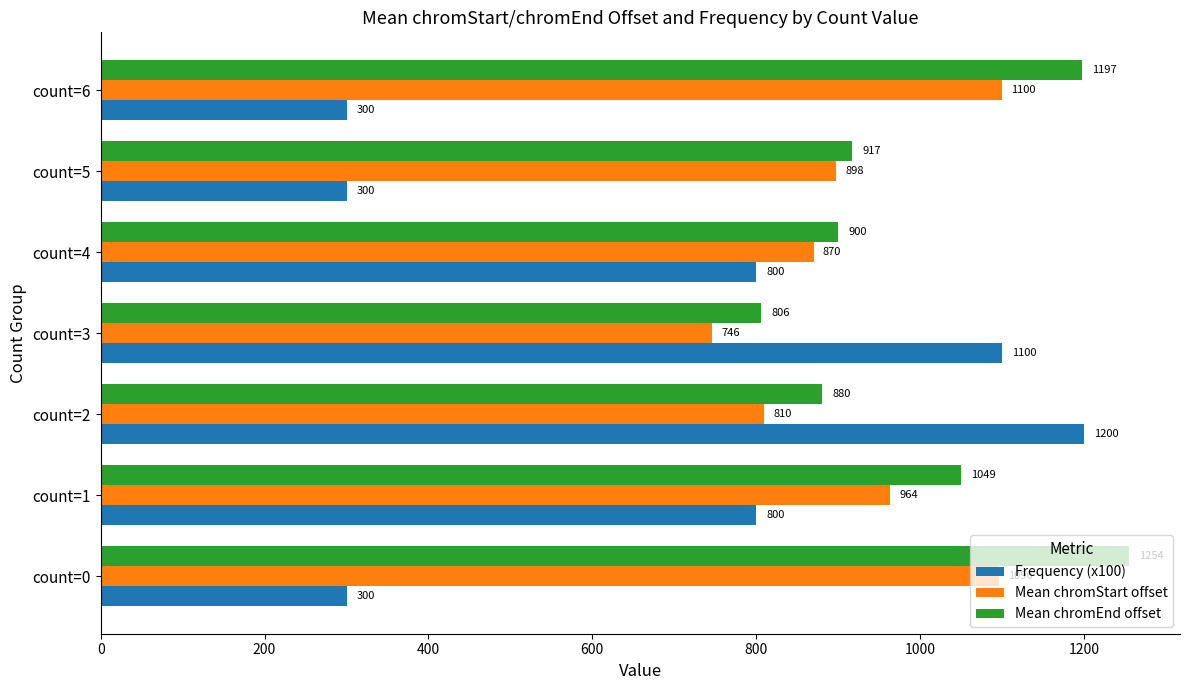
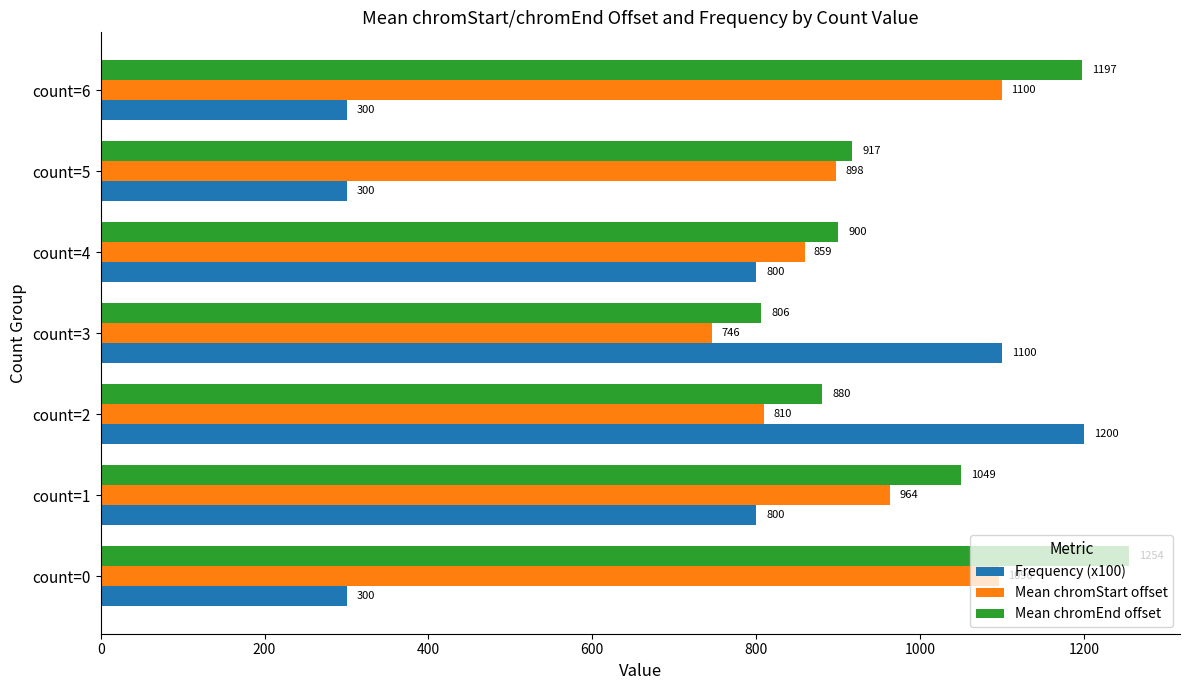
Mean chromStart offset, count=4: 870 -> 859
